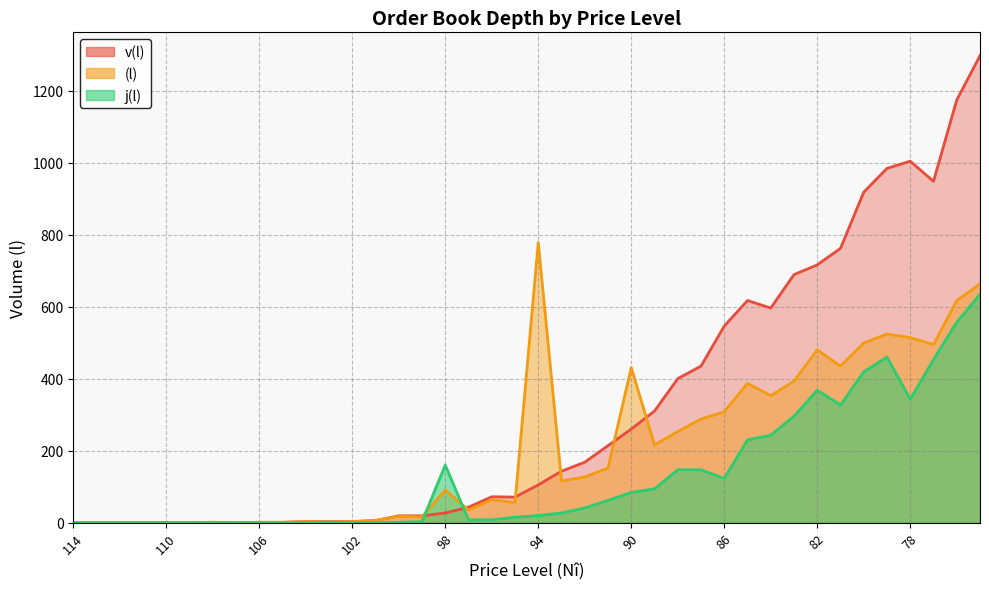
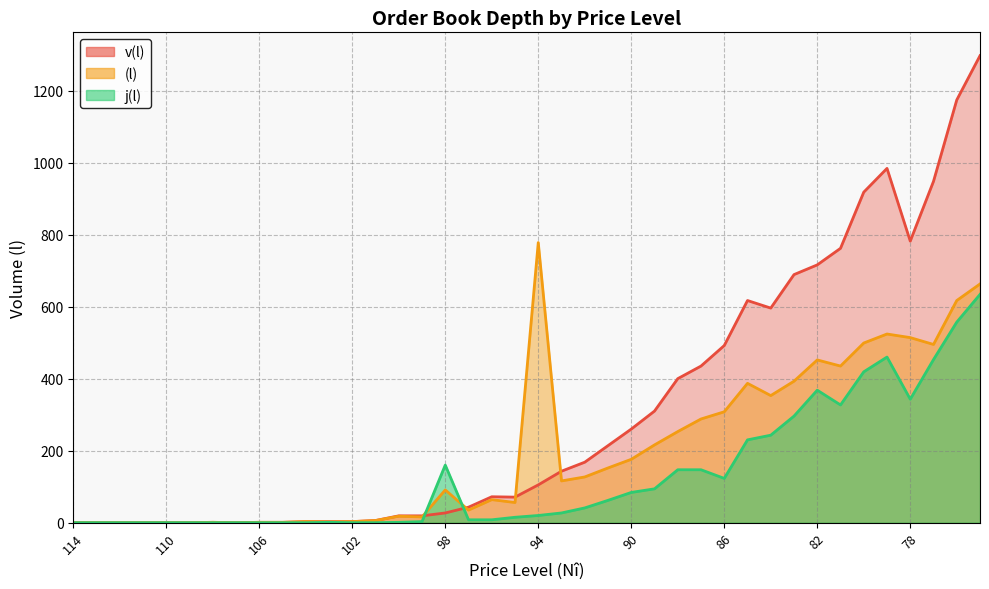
(l), 90: 430 -> 180
v(l), 86: 550 -> 490
(l), 82: 480 -> 450
v(l), 78: 1000 -> 780
